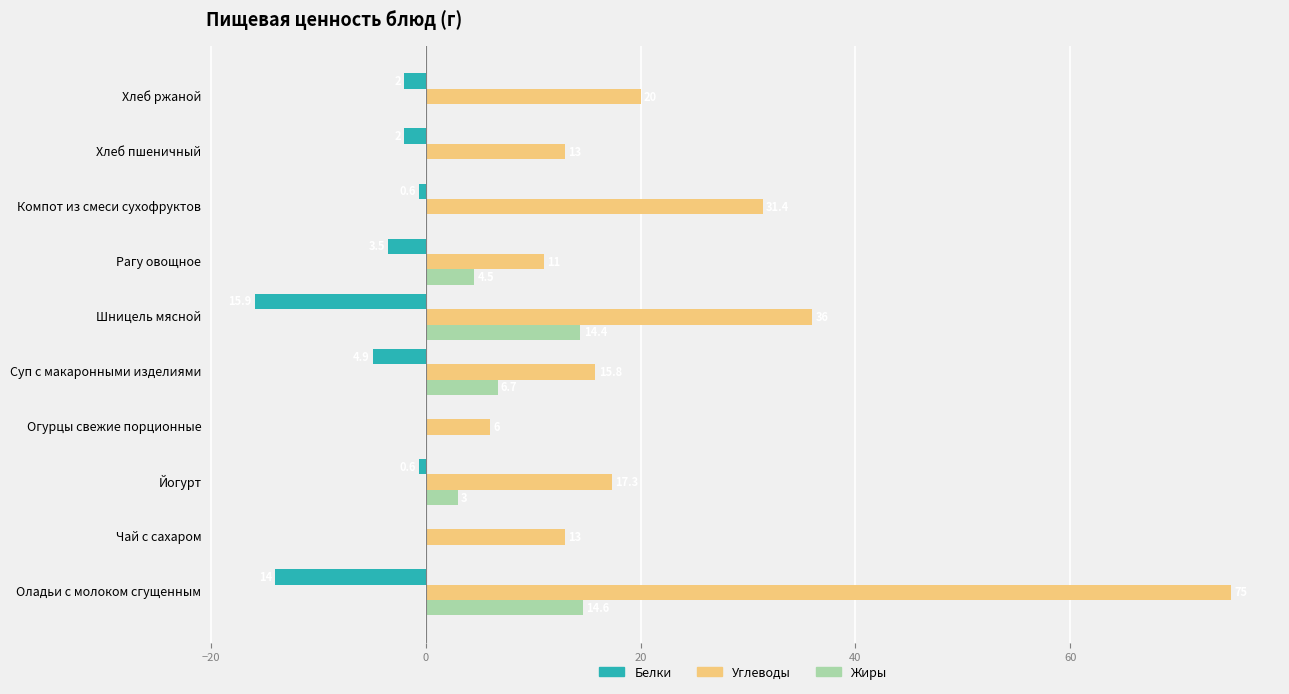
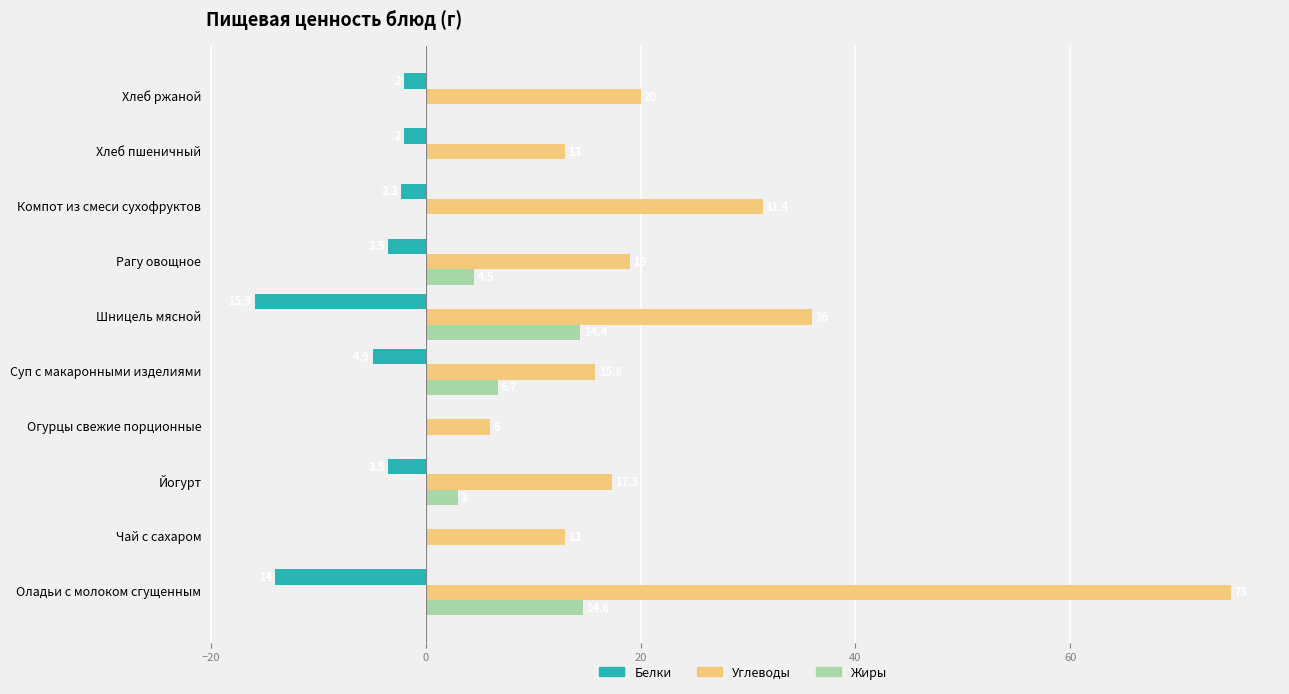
Белки, Компот из смеси сухофруктов: -0.6 -> -2.3
Углеводы, Рагу овощное: 11 -> 19
Белки, Йогурт: -0.6 -> -3.5
